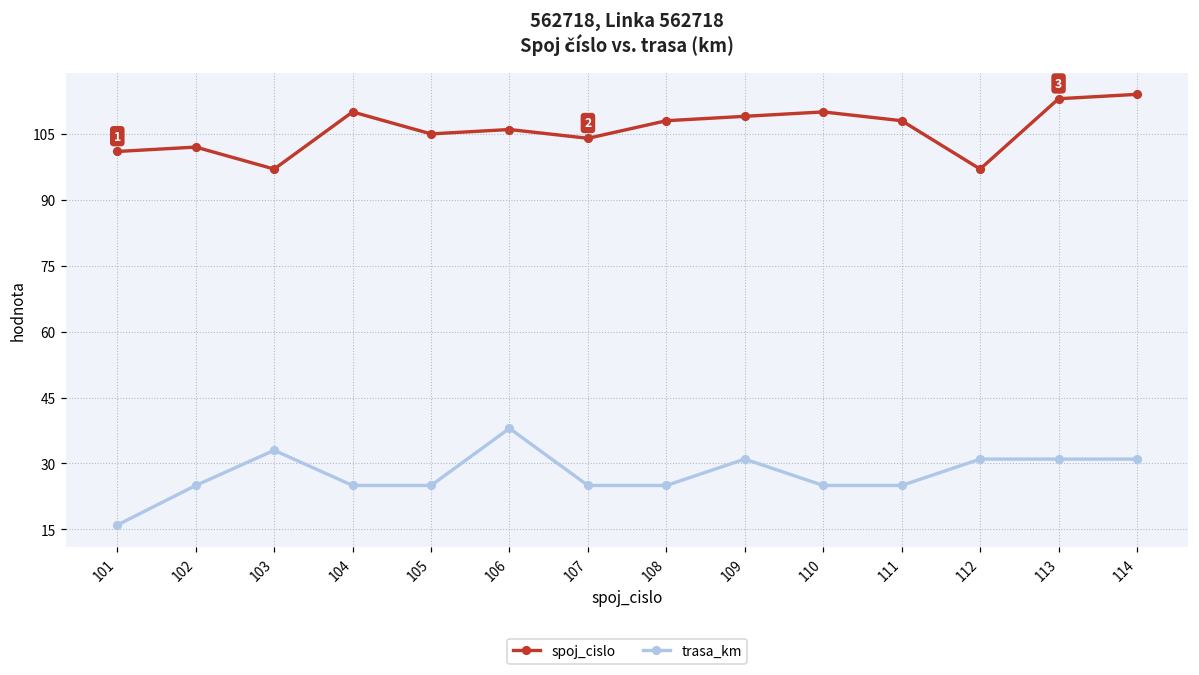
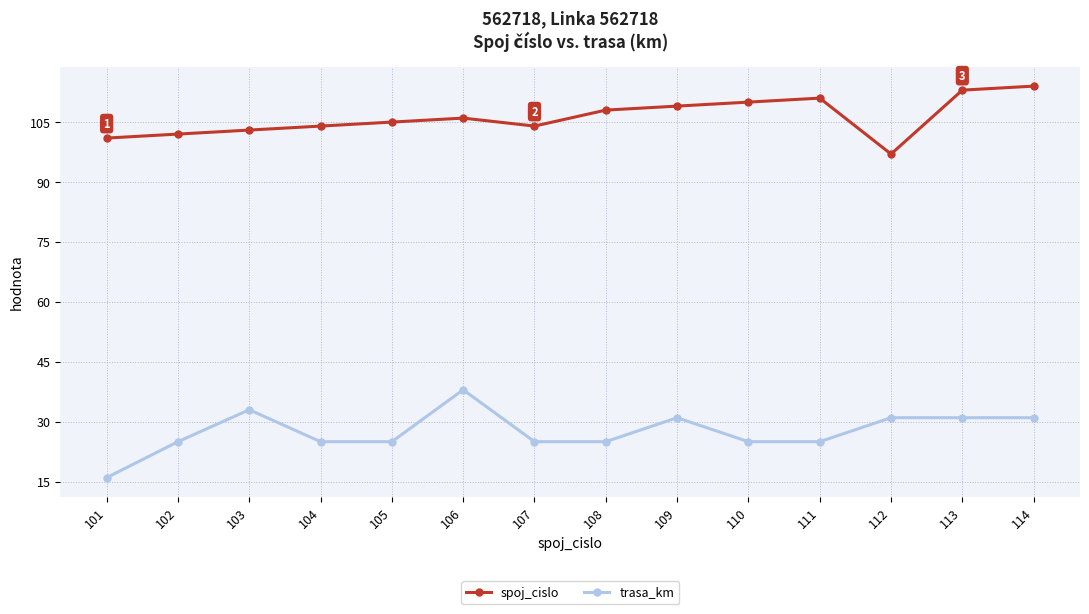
spoj_cislo, 103: 97 -> 103
spoj_cislo, 104: 110 -> 104
spoj_cislo, 111: 108 -> 111
